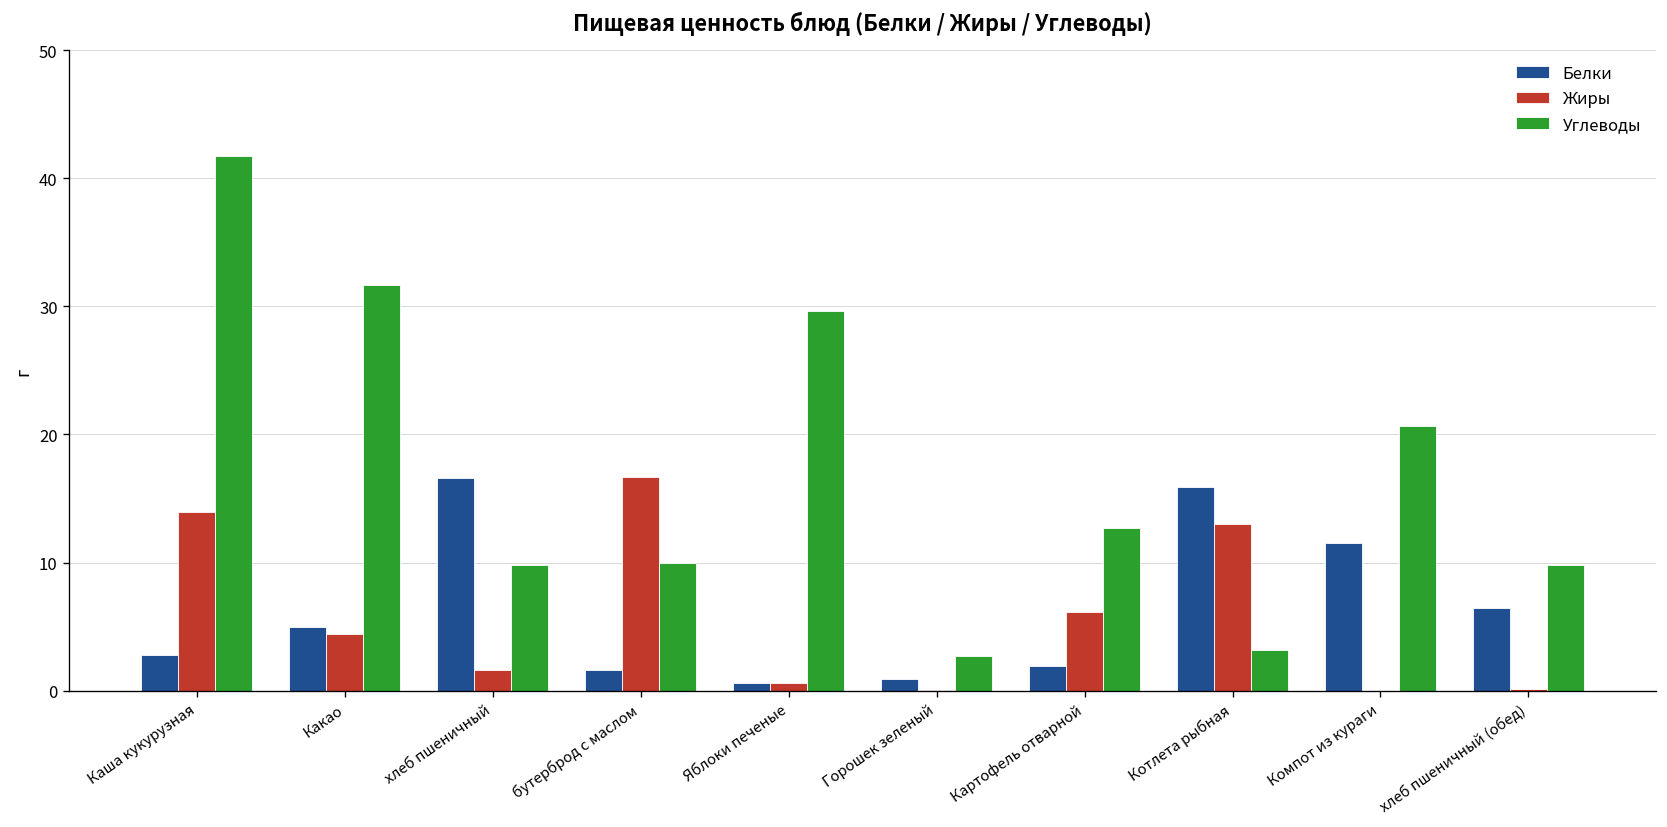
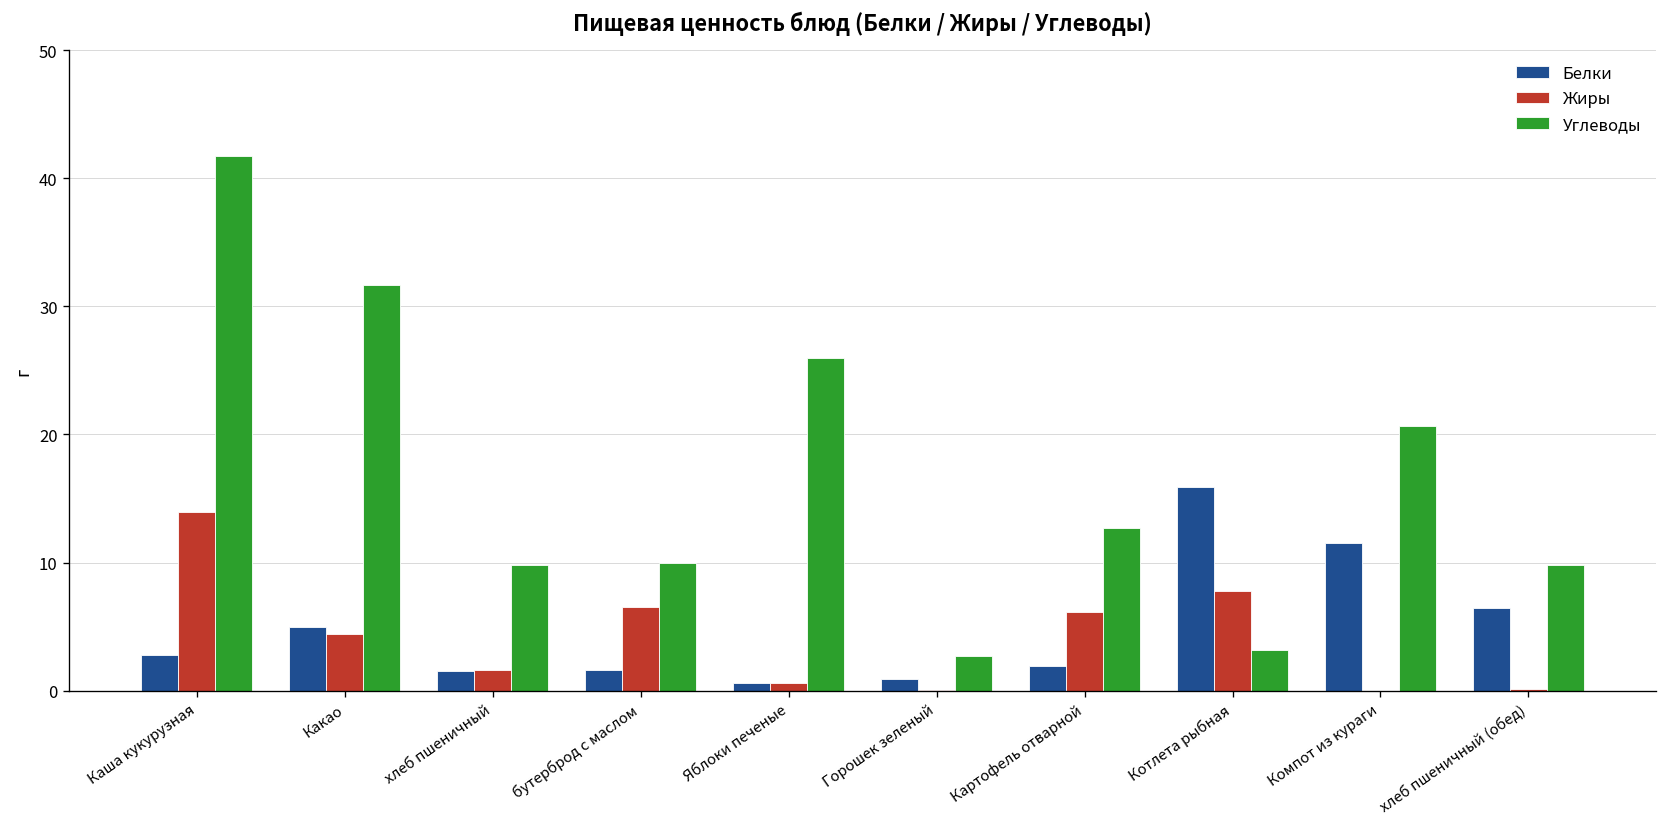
Белки, хлеб пшеничный: 16.6 -> 1.5
Жиры, бутерброд с маслом: 16.7 -> 6.5
Углеводы, Яблоки печеные: 29.6 -> 26.0
Жиры, Котлета рыбная: 13.0 -> 7.8
